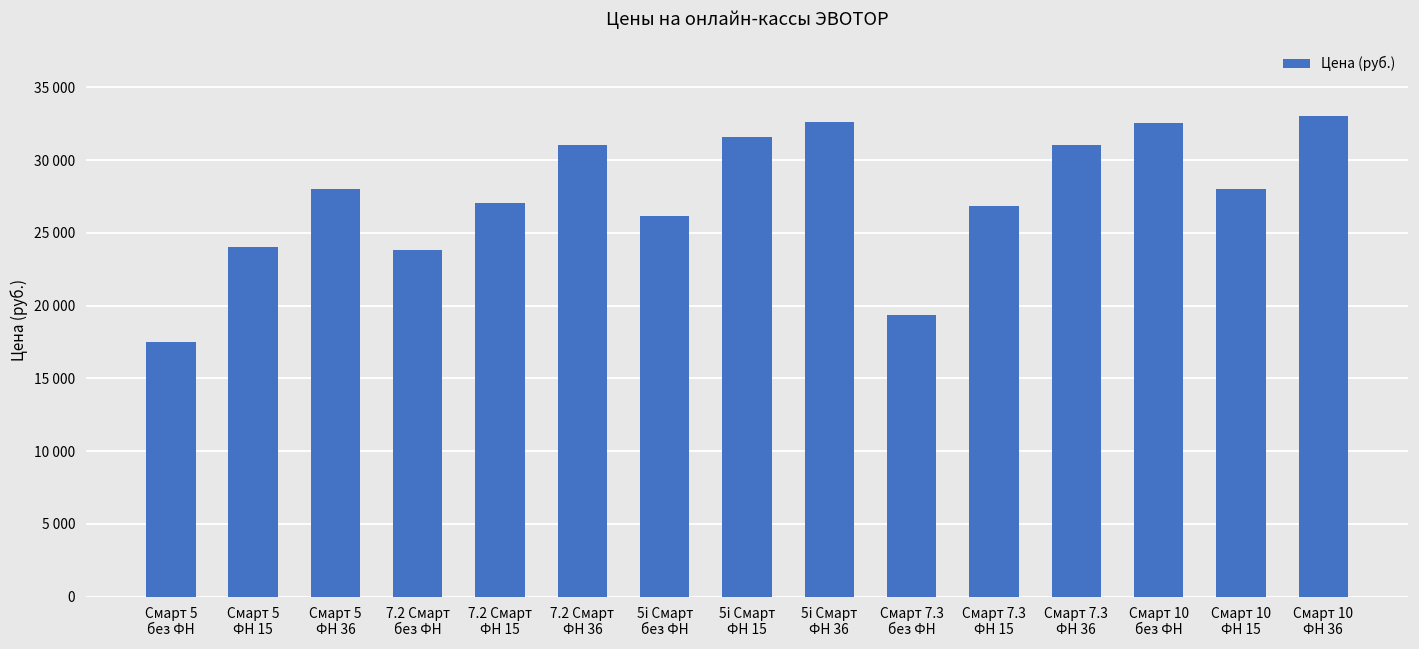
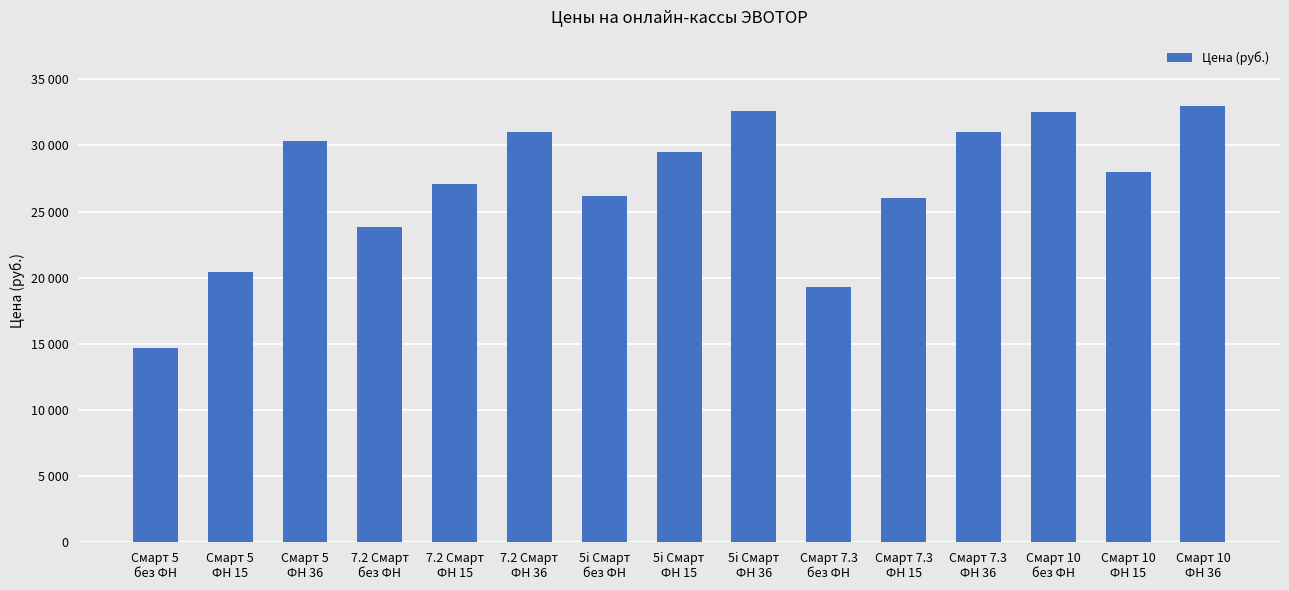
Смарт 5 без ФН: 17500 -> 14700
Смарт 5 ФН 15: 24000 -> 20400
Смарт 5 ФН 36: 28000 -> 30400
5i Смарт ФН 15: 31600 -> 29500
Смарт 7.3 ФН 15: 26800 -> 26000
